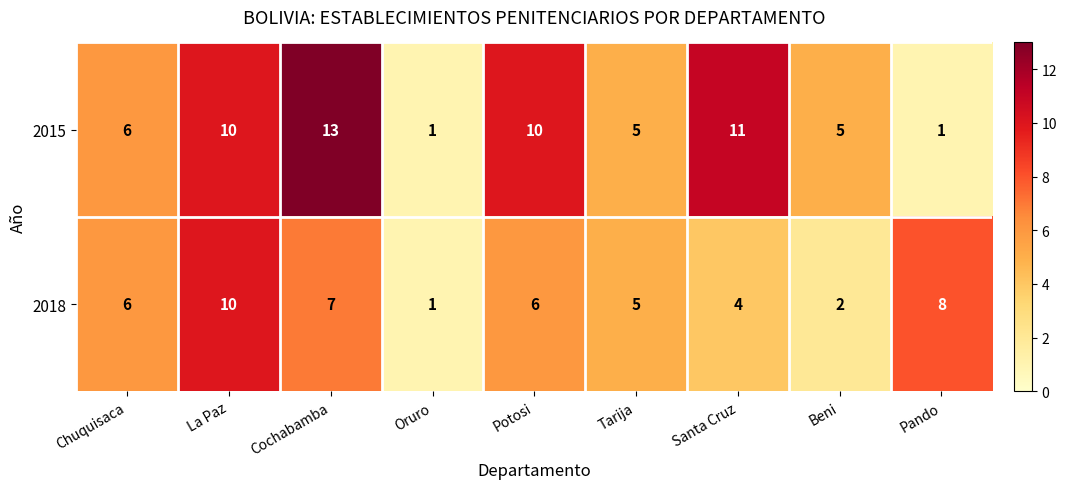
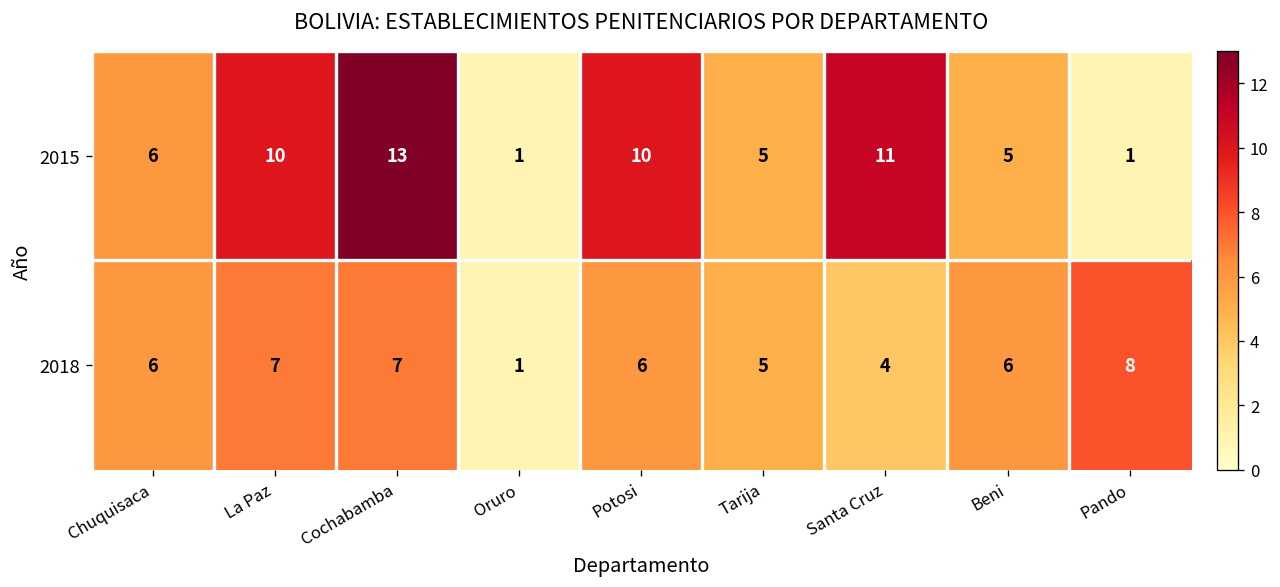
2018, La Paz: 10 -> 7
2018, Beni: 2 -> 6
